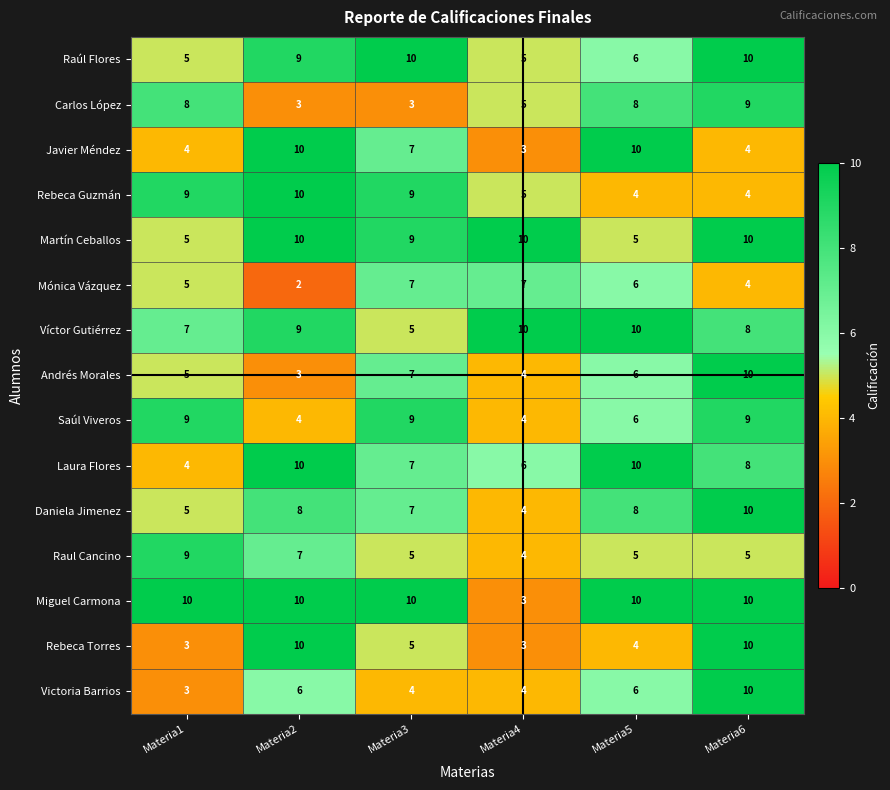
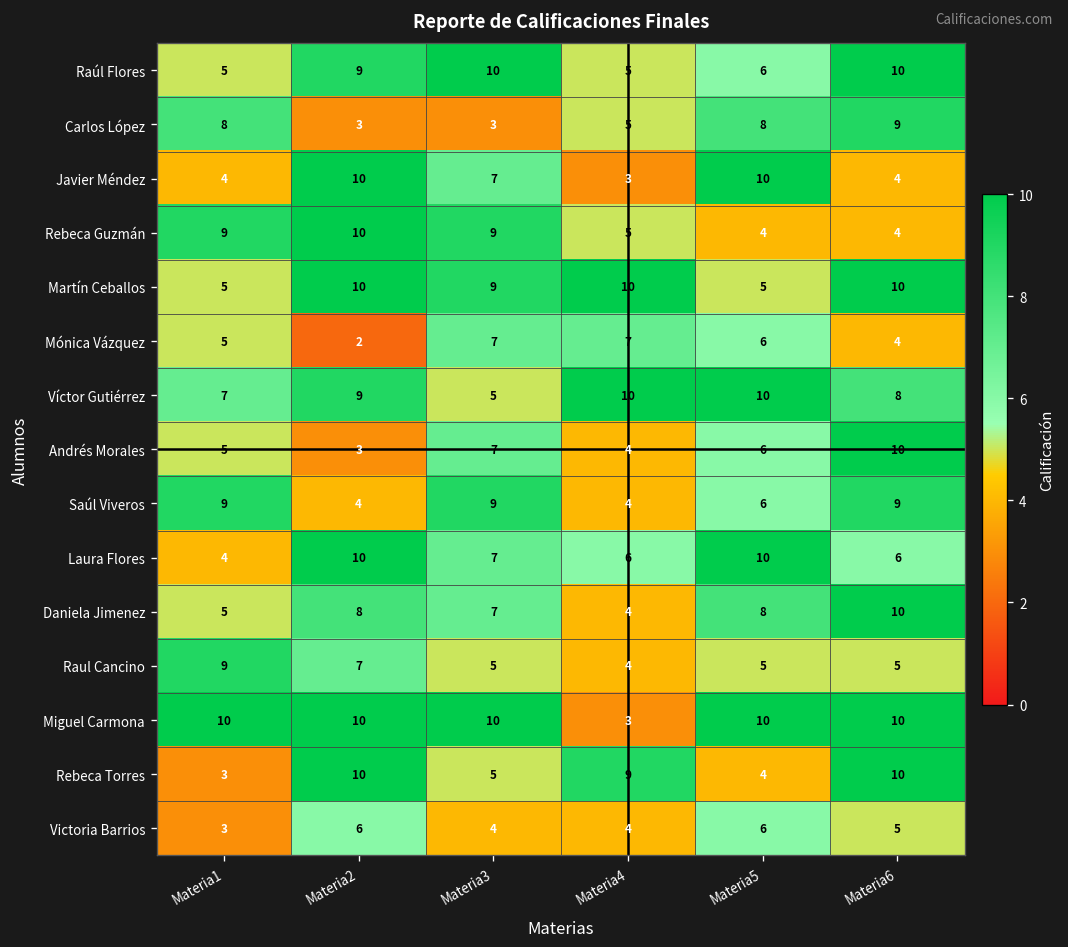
Laura Flores, Materia6: 8 -> 6
Rebeca Torres, Materia4: 3 -> 9
Victoria Barrios, Materia6: 10 -> 5
